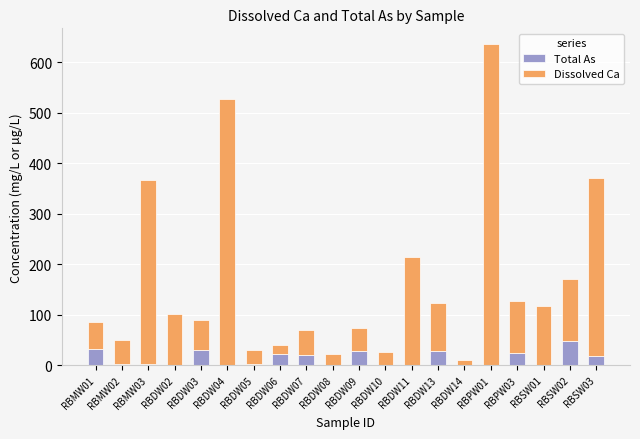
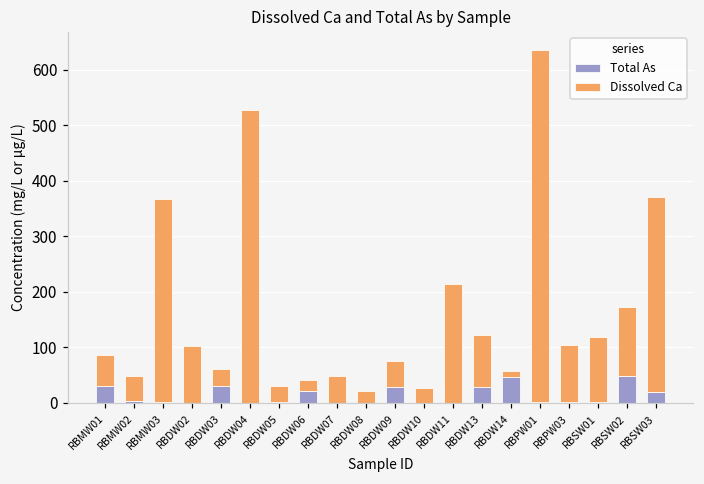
Dissolved Ca, RBDW03: 60 -> 30
Total As, RBDW07: 20 -> 0
Total As, RBDW14: 0 -> 50
Total As, RBPW03: 20 -> 0
